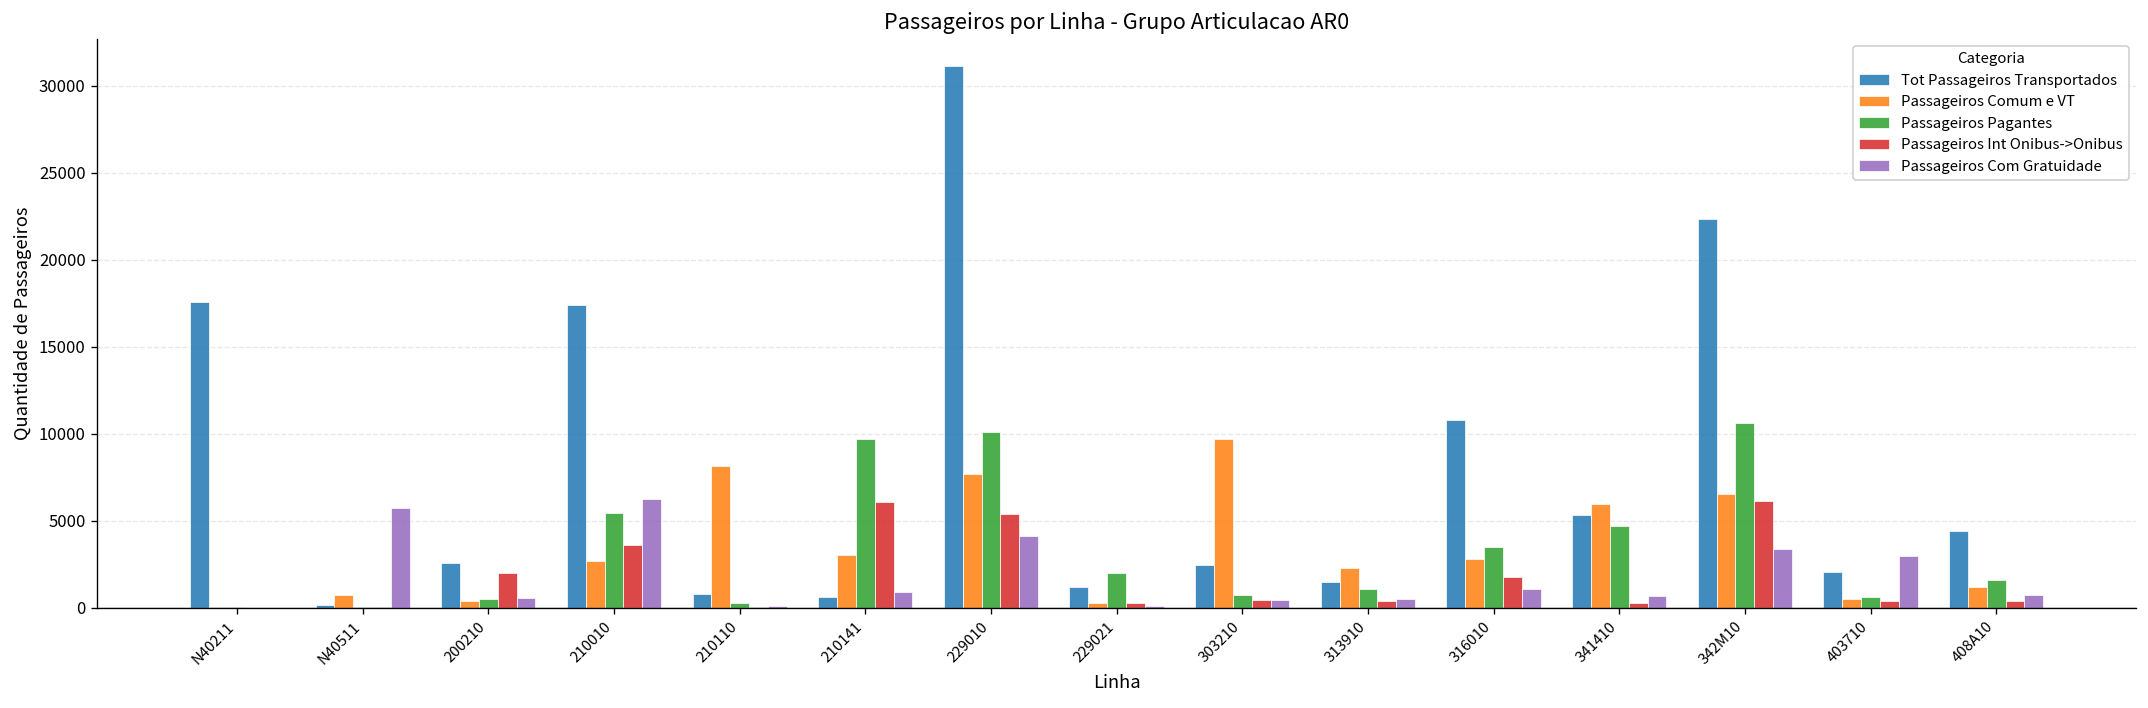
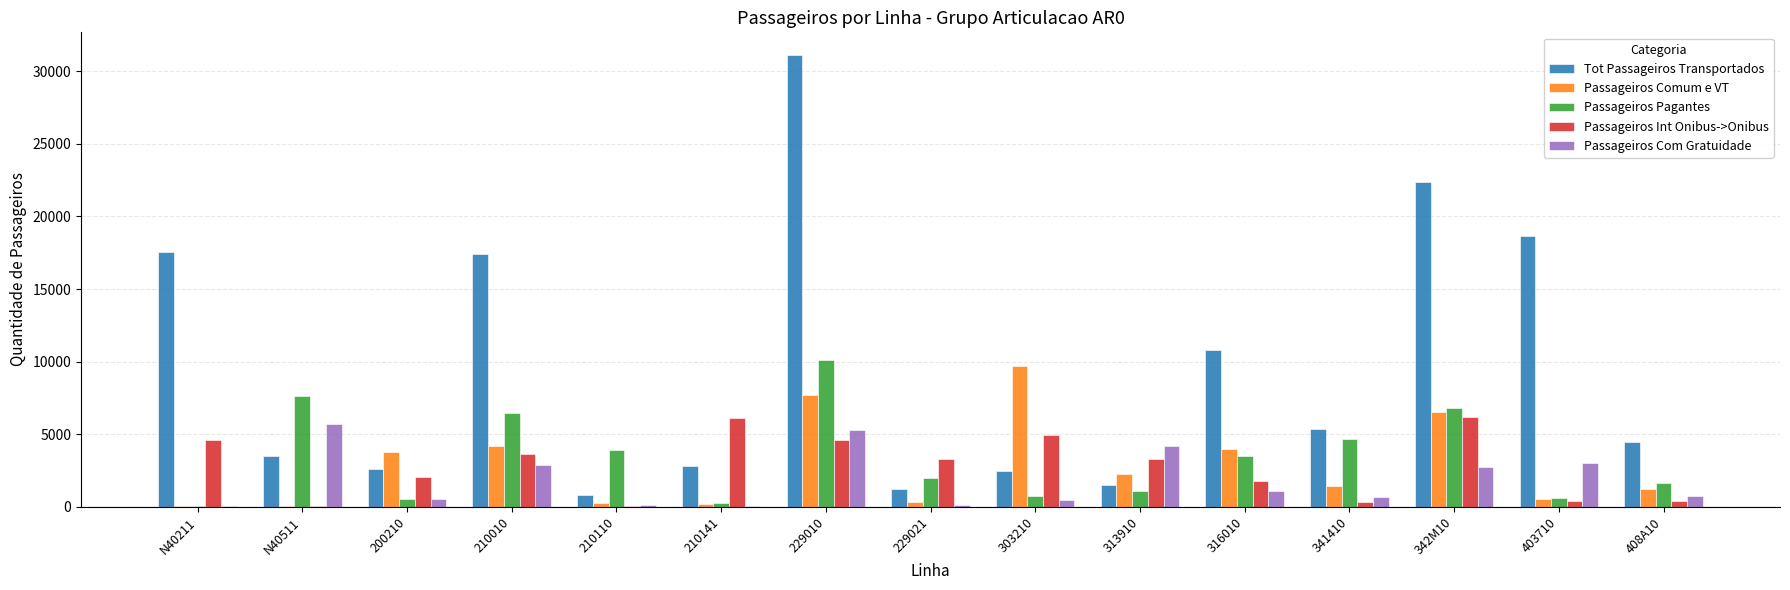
Passageiros Int Onibus->Onibus, N40211: 0 -> 4600
Tot Passageiros Transportados, N40511: 200 -> 3500
Passageiros Comum e VT, N40511: 800 -> 100
Passageiros Pagantes, N40511: 100 -> 7600
Passageiros Comum e VT, 200210: 400 -> 3800
Passageiros Comum e VT, 210010: 2700 -> 4200
Passageiros Pagantes, 210010: 5500 -> 6500
Passageiros Com Gratuidade, 210010: 6300 -> 2900
Passageiros Comum e VT, 210110: 8200 -> 200
Passageiros Pagantes, 210110: 300 -> 3900
Tot Passageiros Transportados, 210141: 600 -> 2800
Passageiros Comum e VT, 210141: 3000 -> 200
Passageiros Pagantes, 210141: 9700 -> 200
Passageiros Com Gratuidade, 210141: 900 -> 100
Passageiros Int Onibus->Onibus, 229010: 5400 -> 4600
Passageiros Com Gratuidade, 229010: 4100 -> 5300
Passageiros Int Onibus->Onibus, 229021: 300 -> 3300
Passageiros Int Onibus->Onibus, 303210: 400 -> 4900
Passageiros Int Onibus->Onibus, 313910: 400 -> 3300
Passageiros Com Gratuidade, 313910: 500 -> 4200
Passageiros Comum e VT, 316010: 2800 -> 4000
Passageiros Comum e VT, 341410: 6000 -> 1400
Passageiros Pagantes, 342M10: 10600 -> 6800
Passageiros Com Gratuidade, 342M10: 3400 -> 2700
Tot Passageiros Transportados, 403710: 2100 -> 18700
